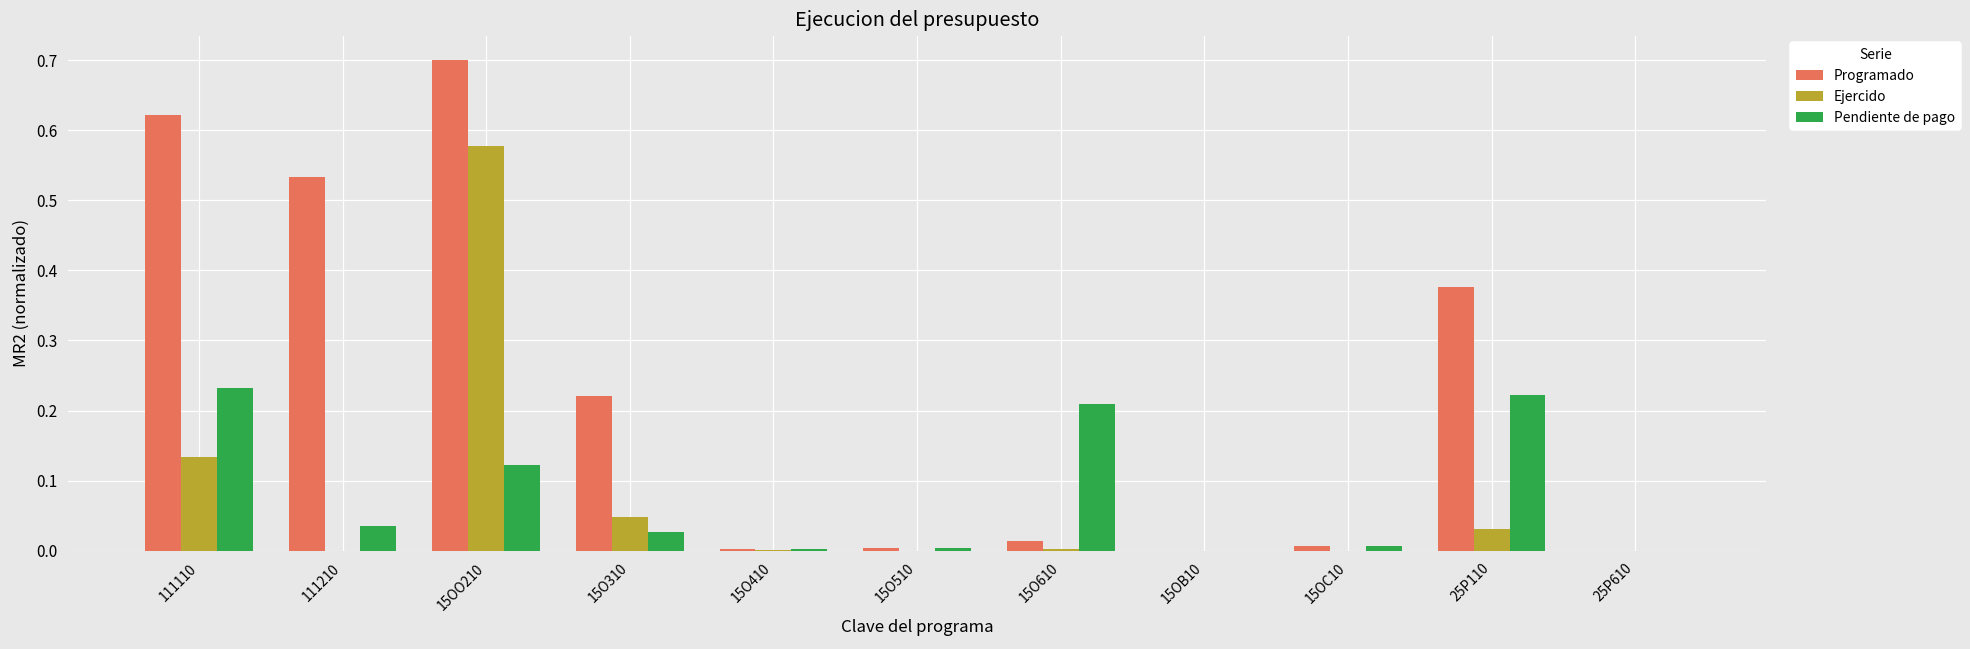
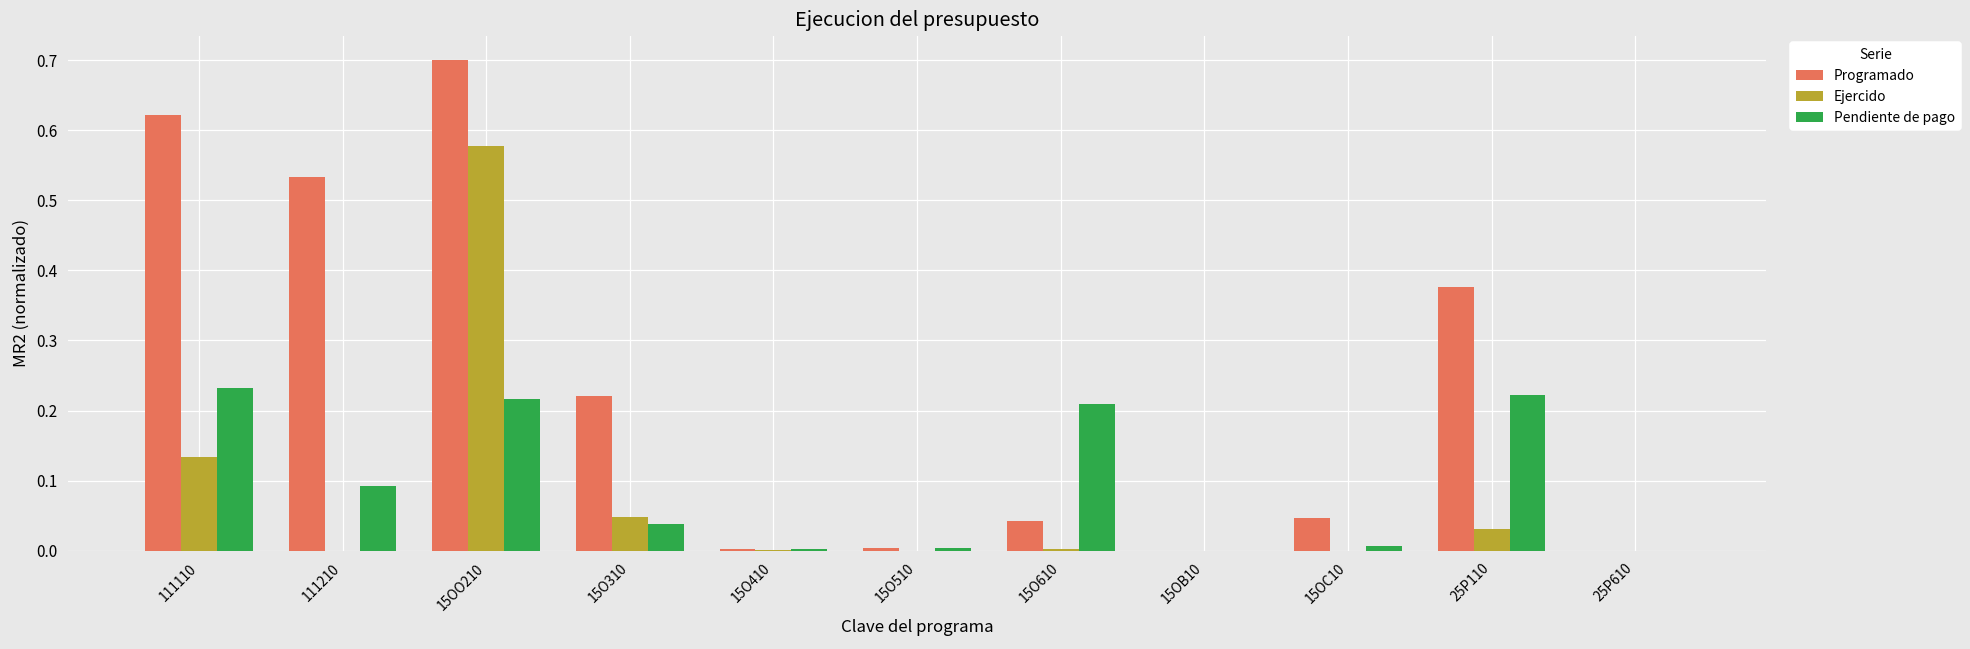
Pendiente de pago, 111210: 0.04 -> 0.09
Pendiente de pago, 15OO210: 0.12 -> 0.22
Pendiente de pago, 15O310: 0.03 -> 0.04
Programado, 15O610: 0.01 -> 0.04
Programado, 15OC10: 0.01 -> 0.05
